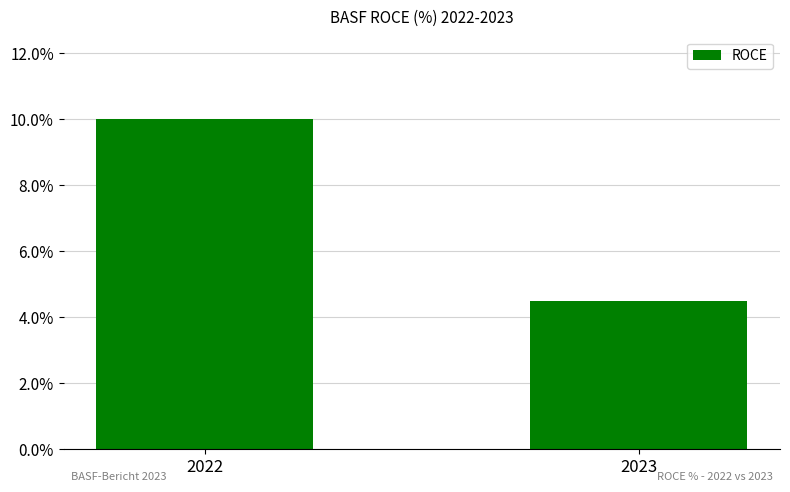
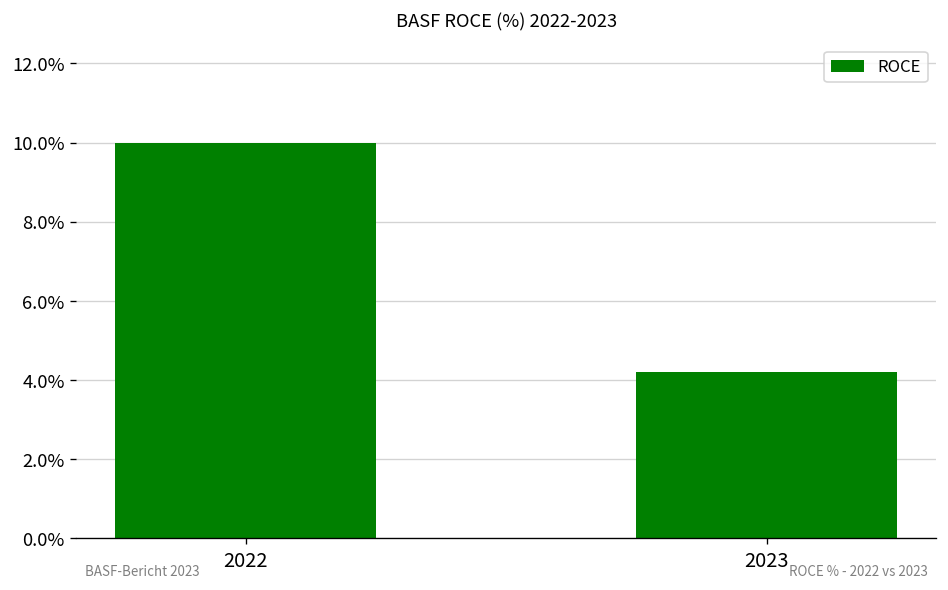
2023: 4.5% -> 4.2%
